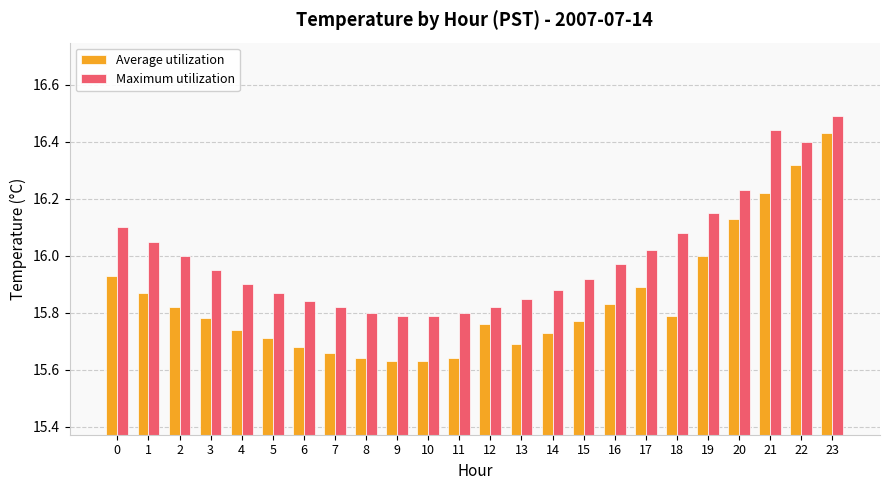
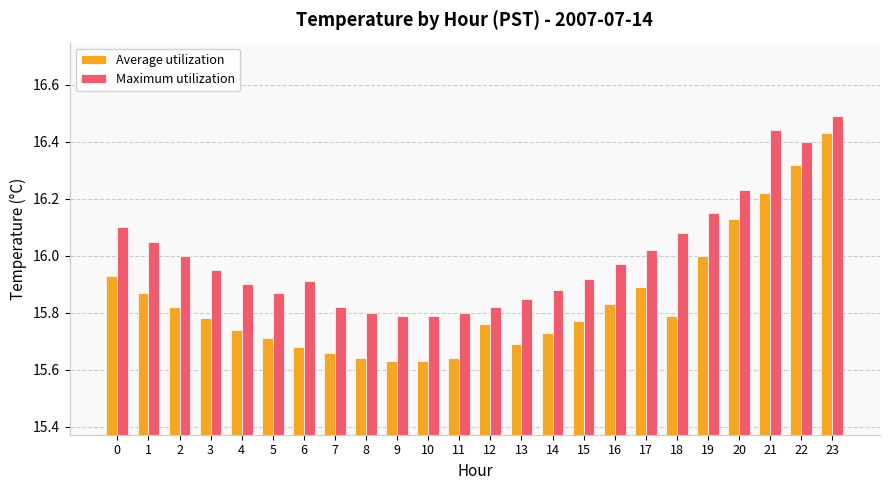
Maximum utilization, 6: 15.84 -> 15.91
